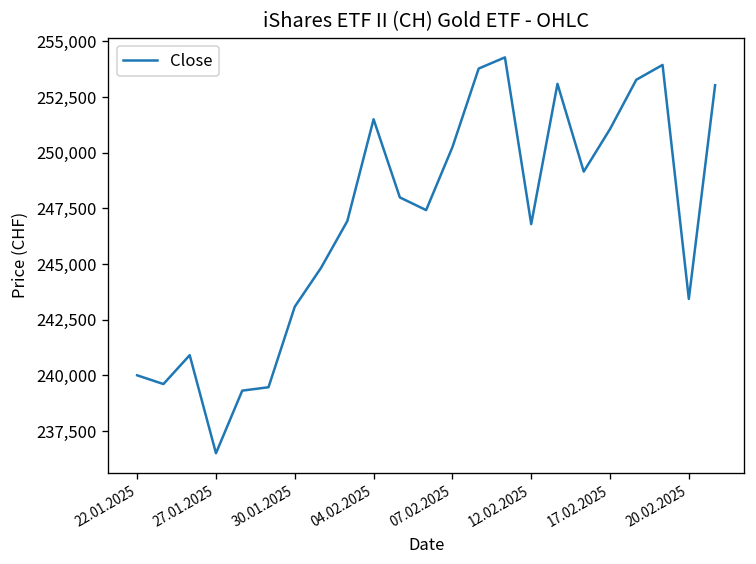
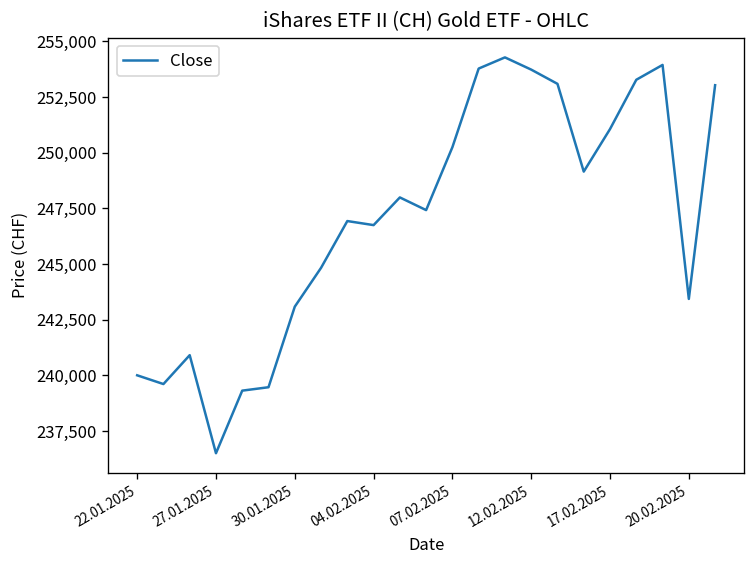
04.02.2025: 251,500 -> 246,800
12.02.2025: 246,800 -> 253,700
